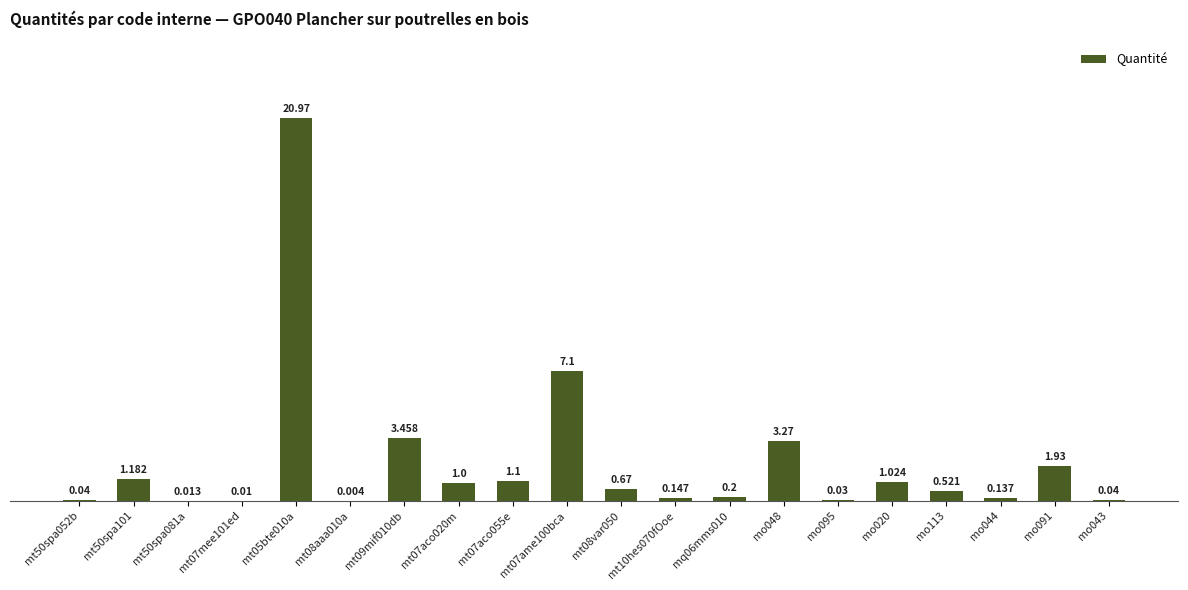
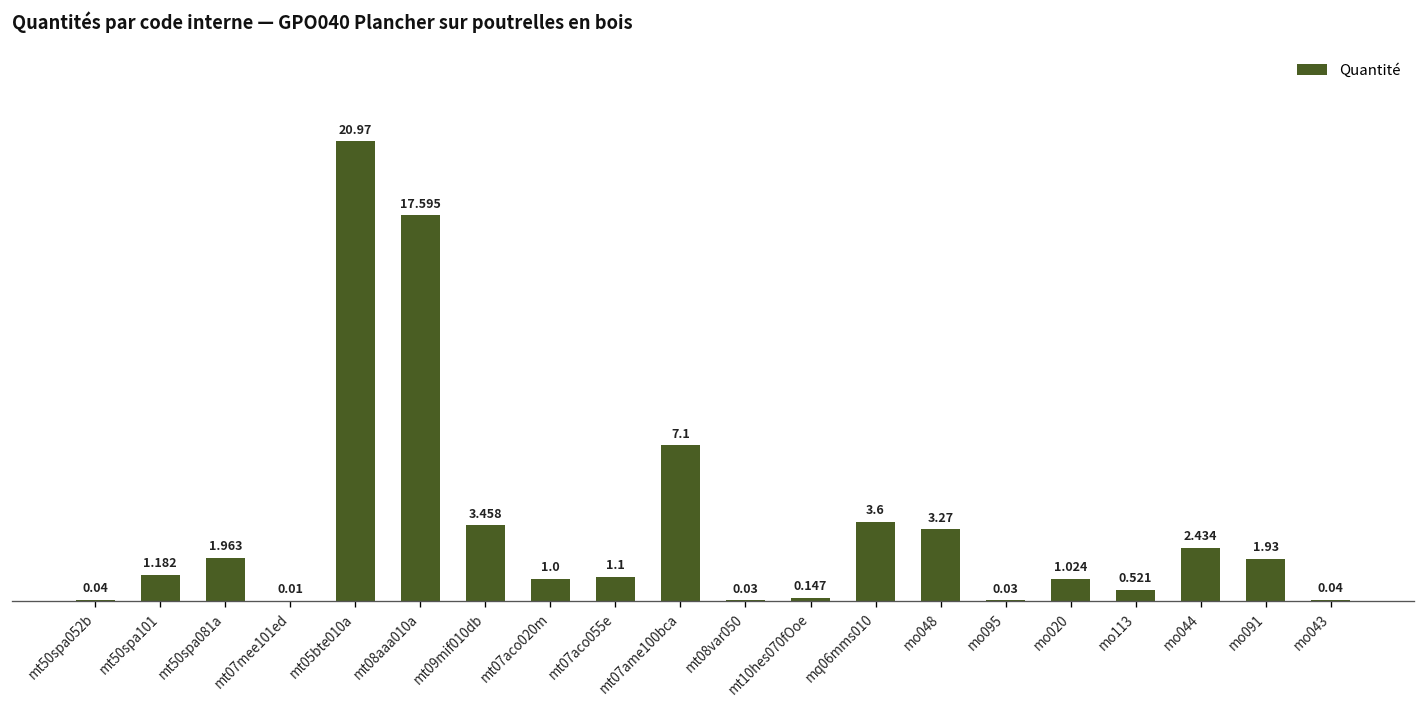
mt50spa081a: 0.013 -> 1.963
mt08aaa010a: 0.004 -> 17.595
mt08var050: 0.67 -> 0.03
mq06mms010: 0.2 -> 3.6
mo044: 0.137 -> 2.434
